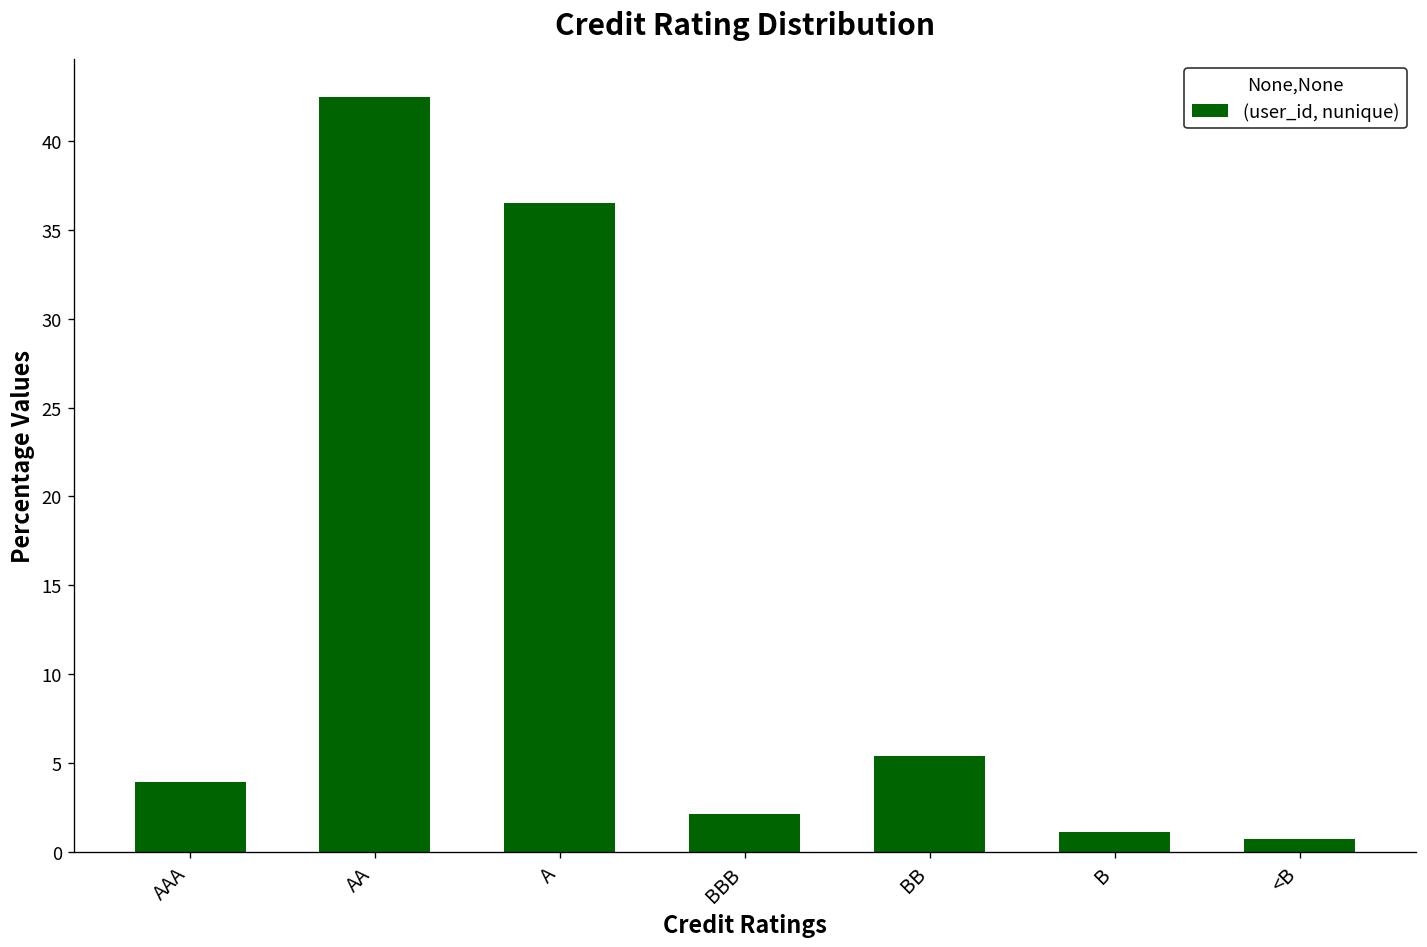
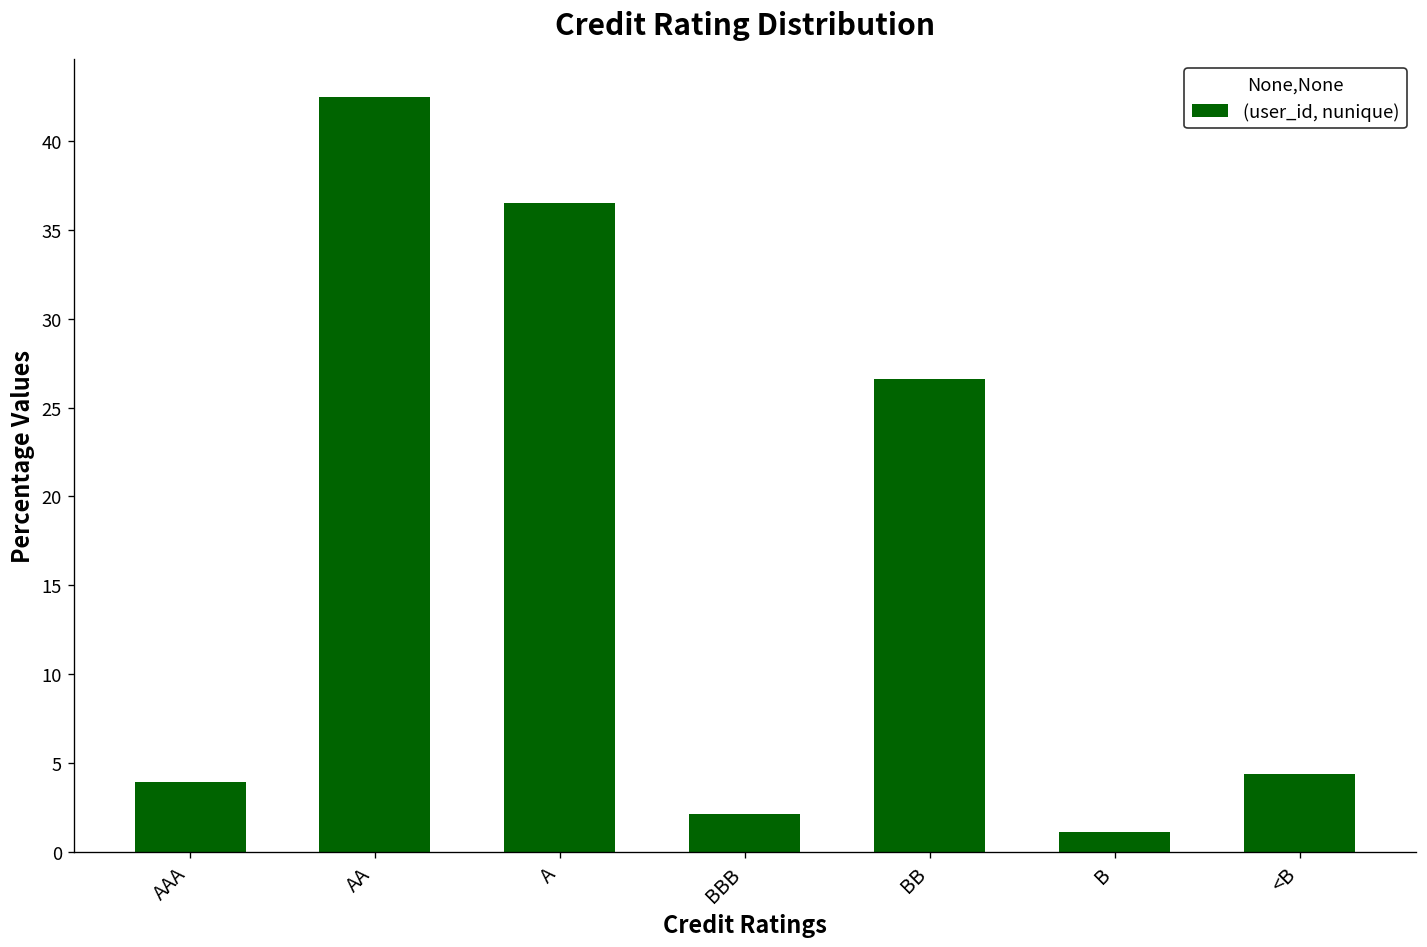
BB: 5.4 -> 26.6
<B: 0.7 -> 4.4
